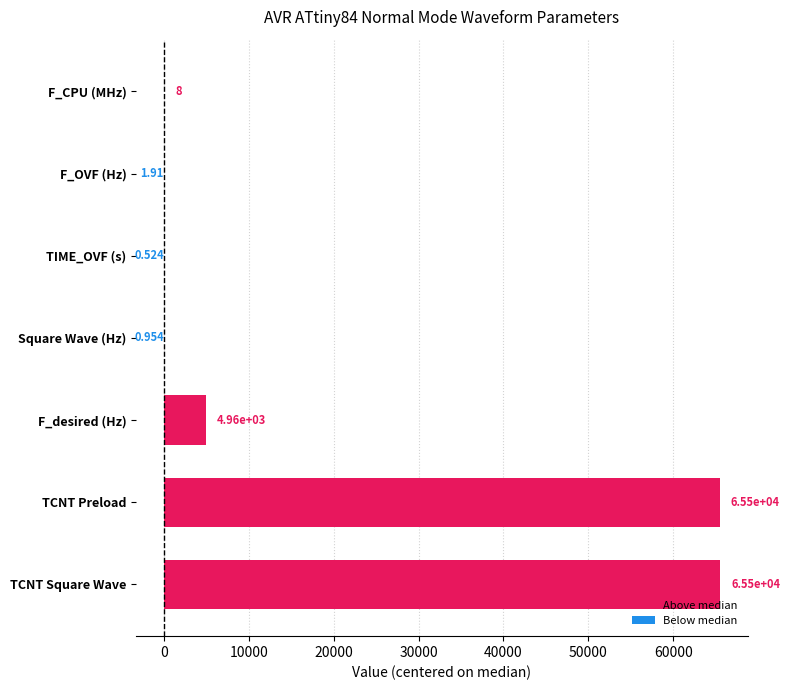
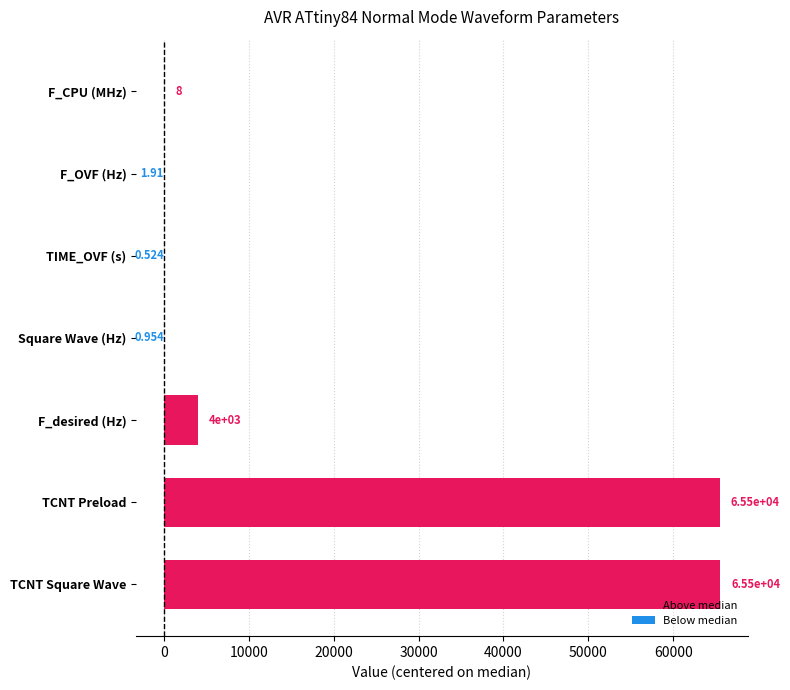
F_desired (Hz): 4.96e+03 -> 4e+03
